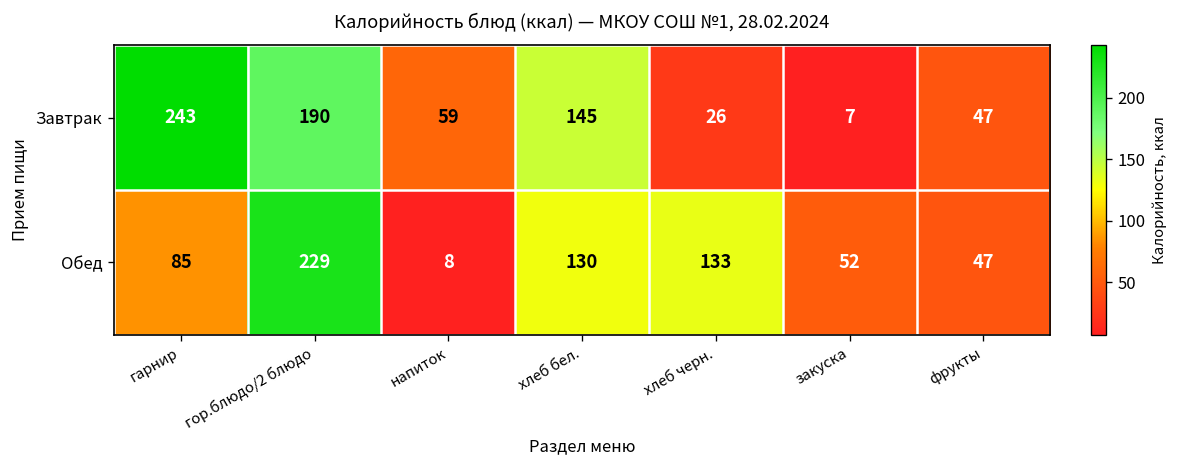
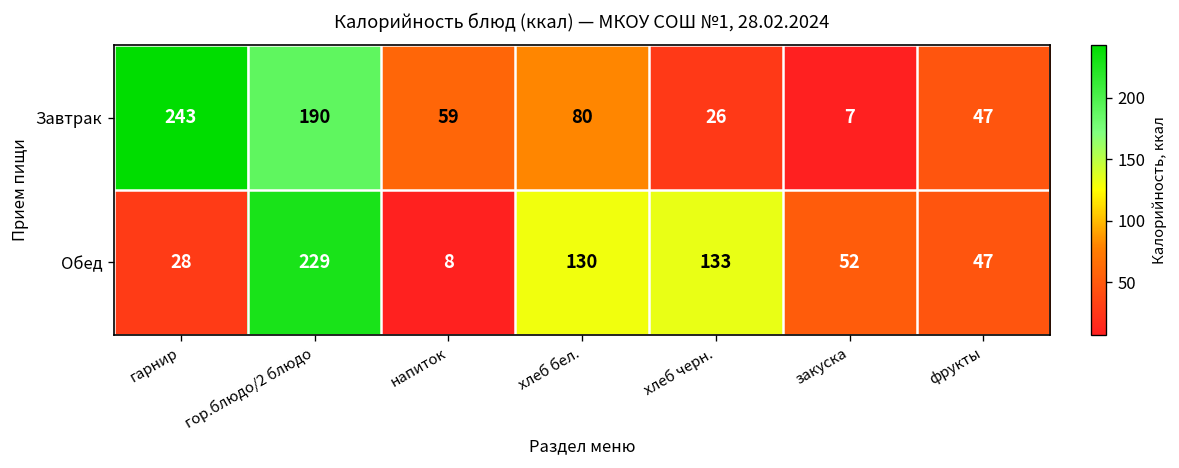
Завтрак, хлеб бел.: 145 -> 80
Обед, гарнир: 85 -> 28
